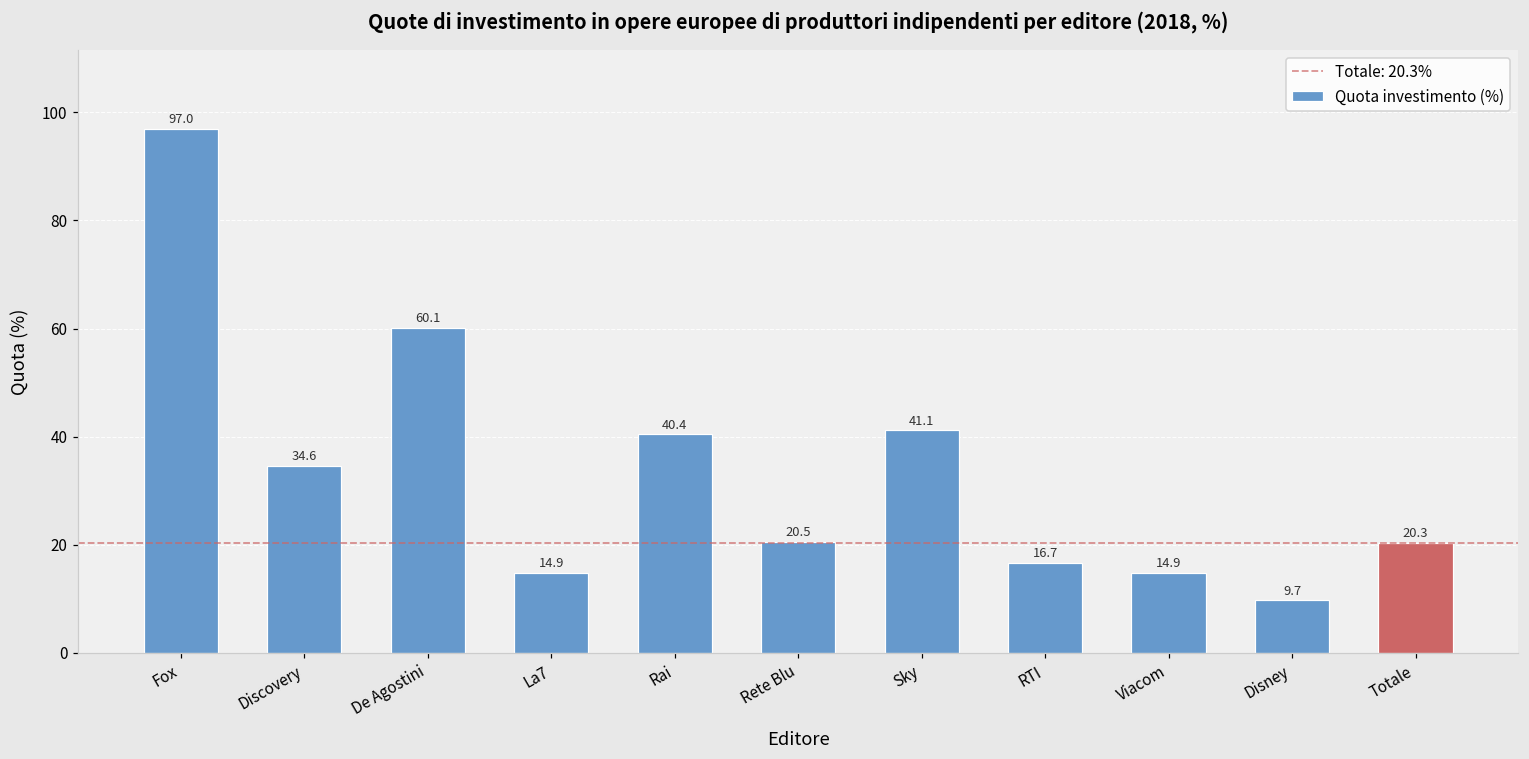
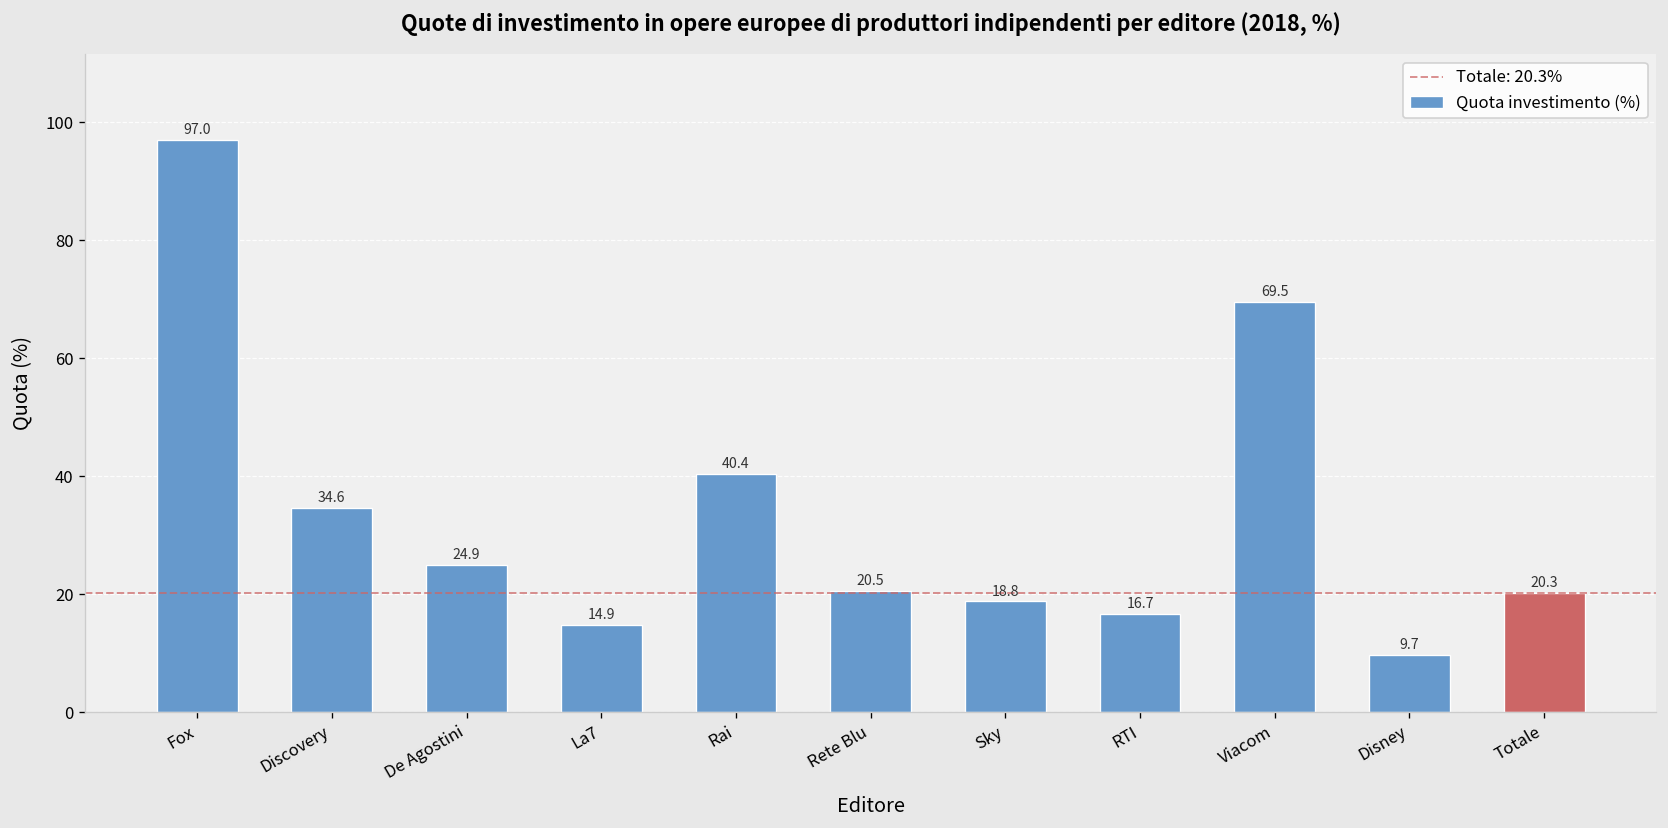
De Agostini: 60.1 -> 24.9
Sky: 41.1 -> 18.8
Viacom: 14.9 -> 69.5
